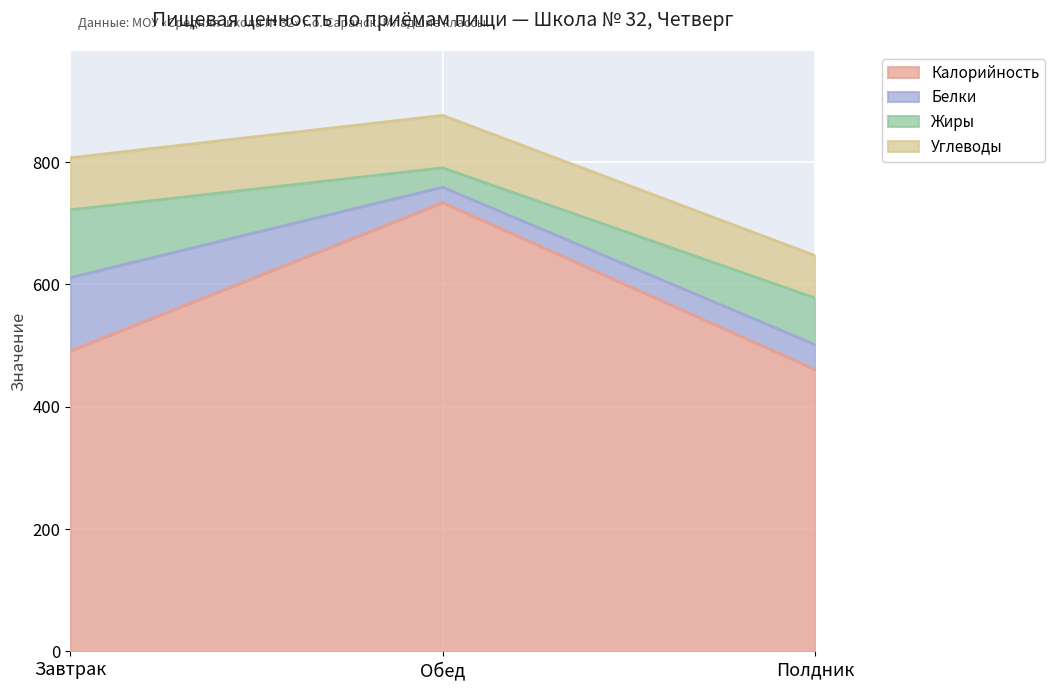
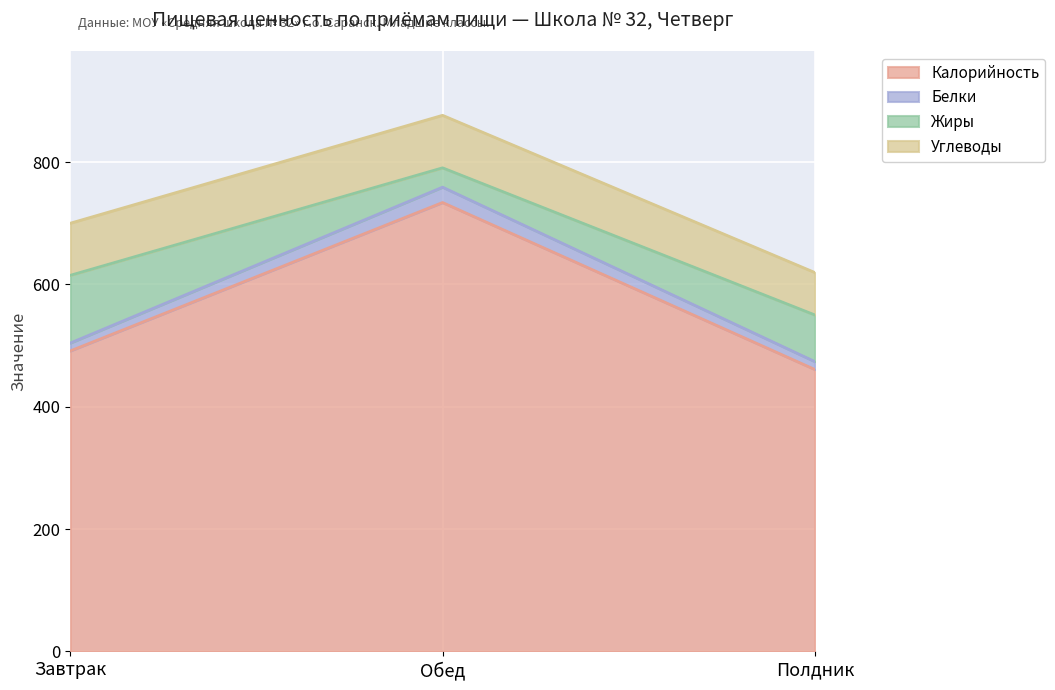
Белки, Завтрак: 120 -> 10
Белки, Полдник: 40 -> 10
